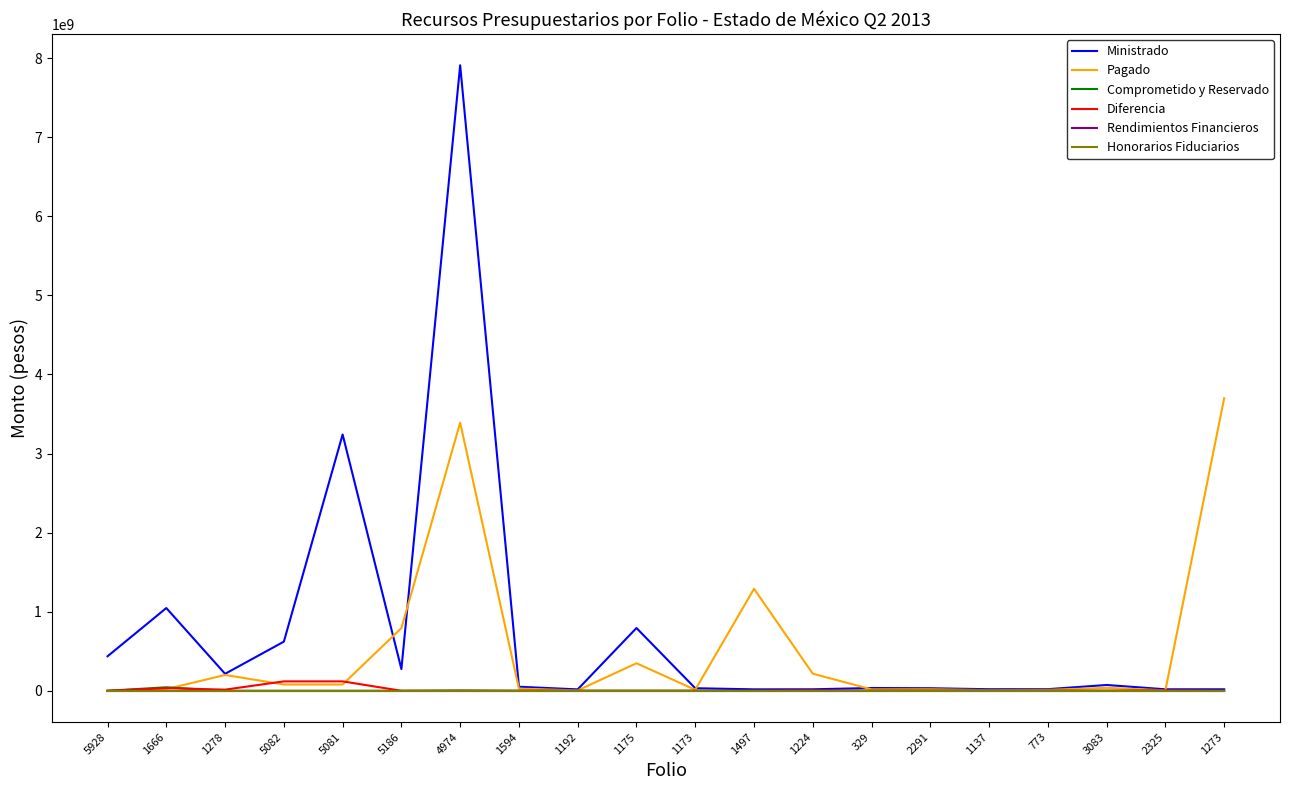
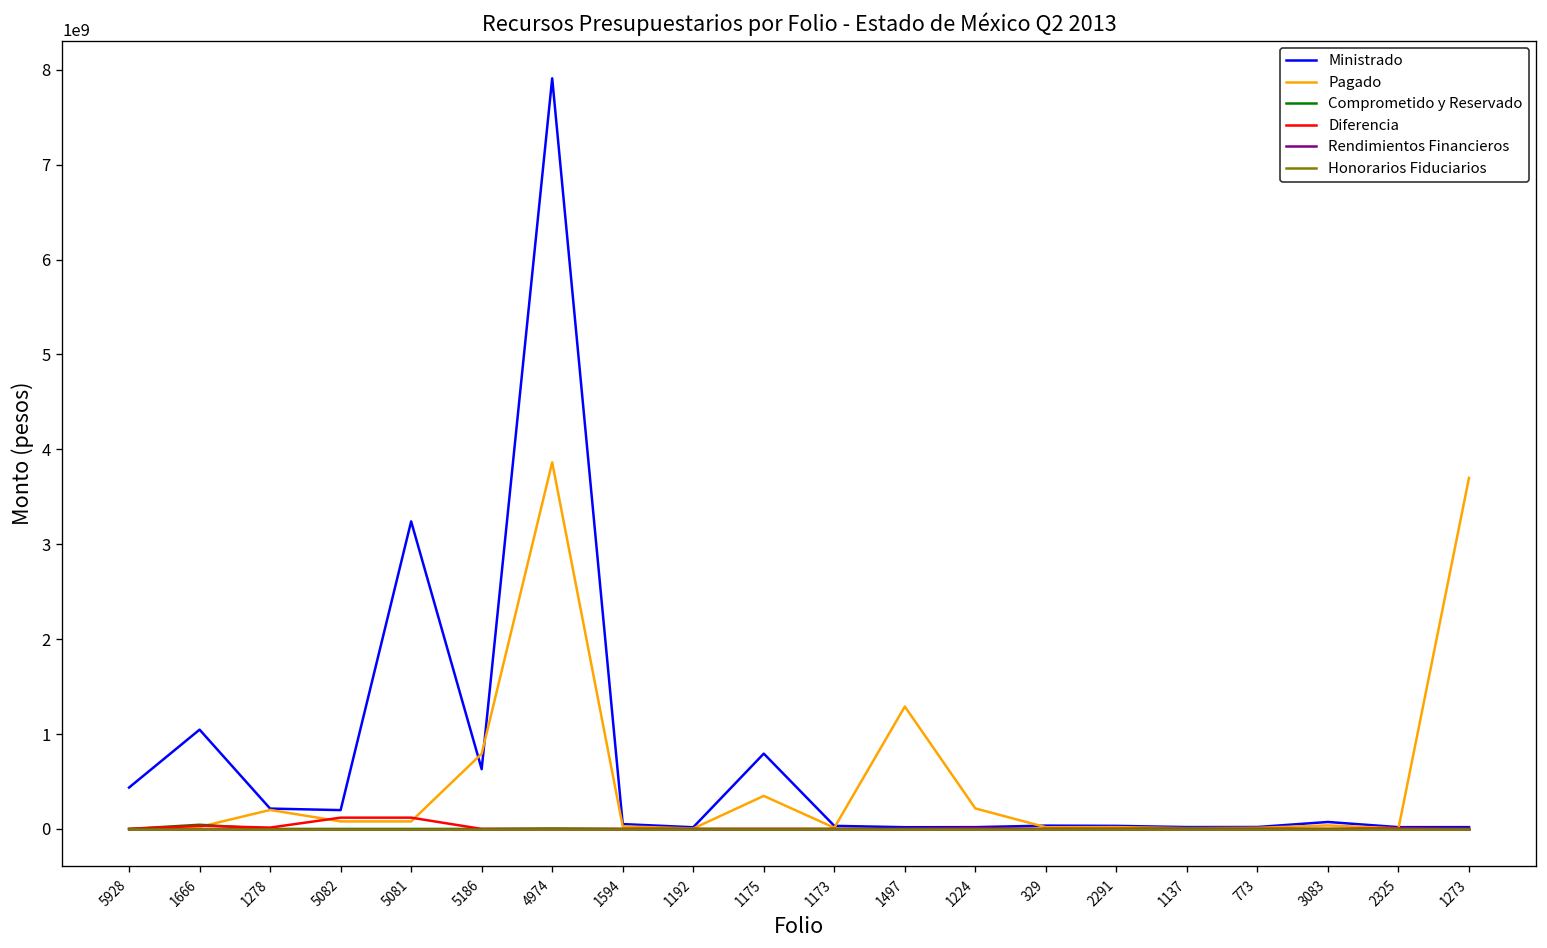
Ministrado, 5082: 600000000 -> 200000000
Ministrado, 5186: 300000000 -> 600000000
Pagado, 4974: 3400000000 -> 3900000000
